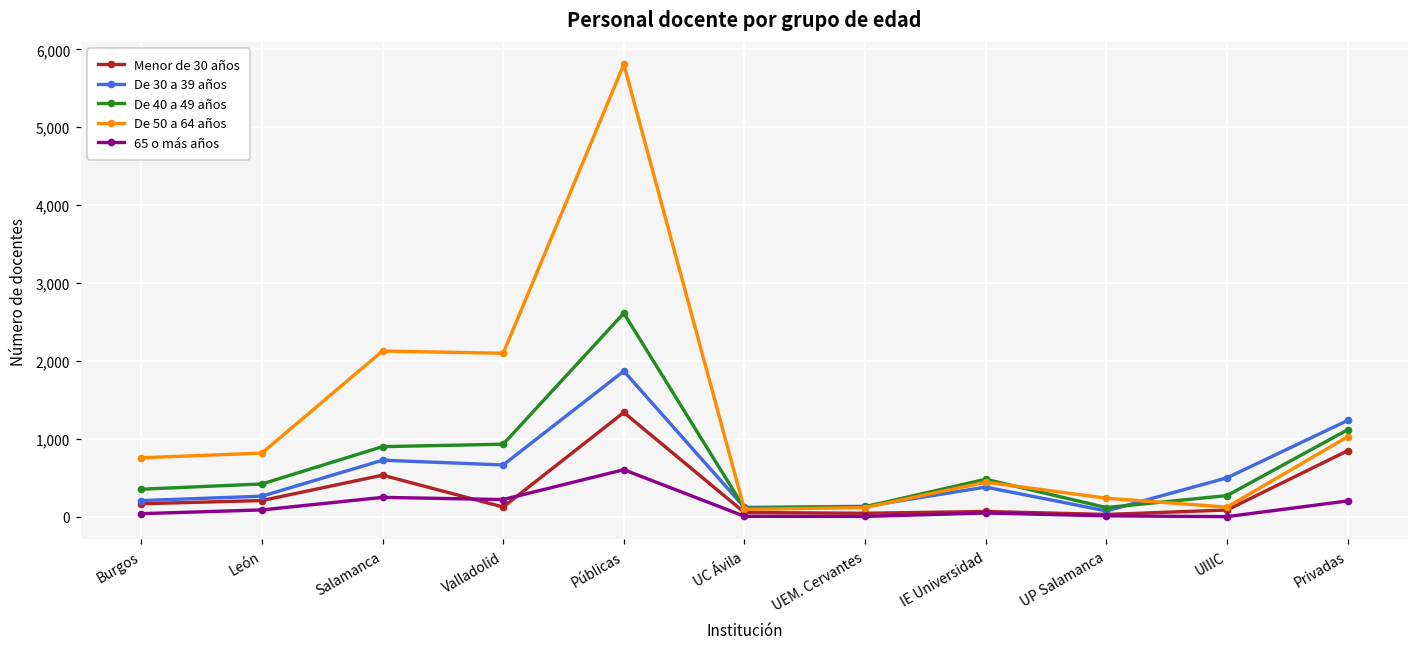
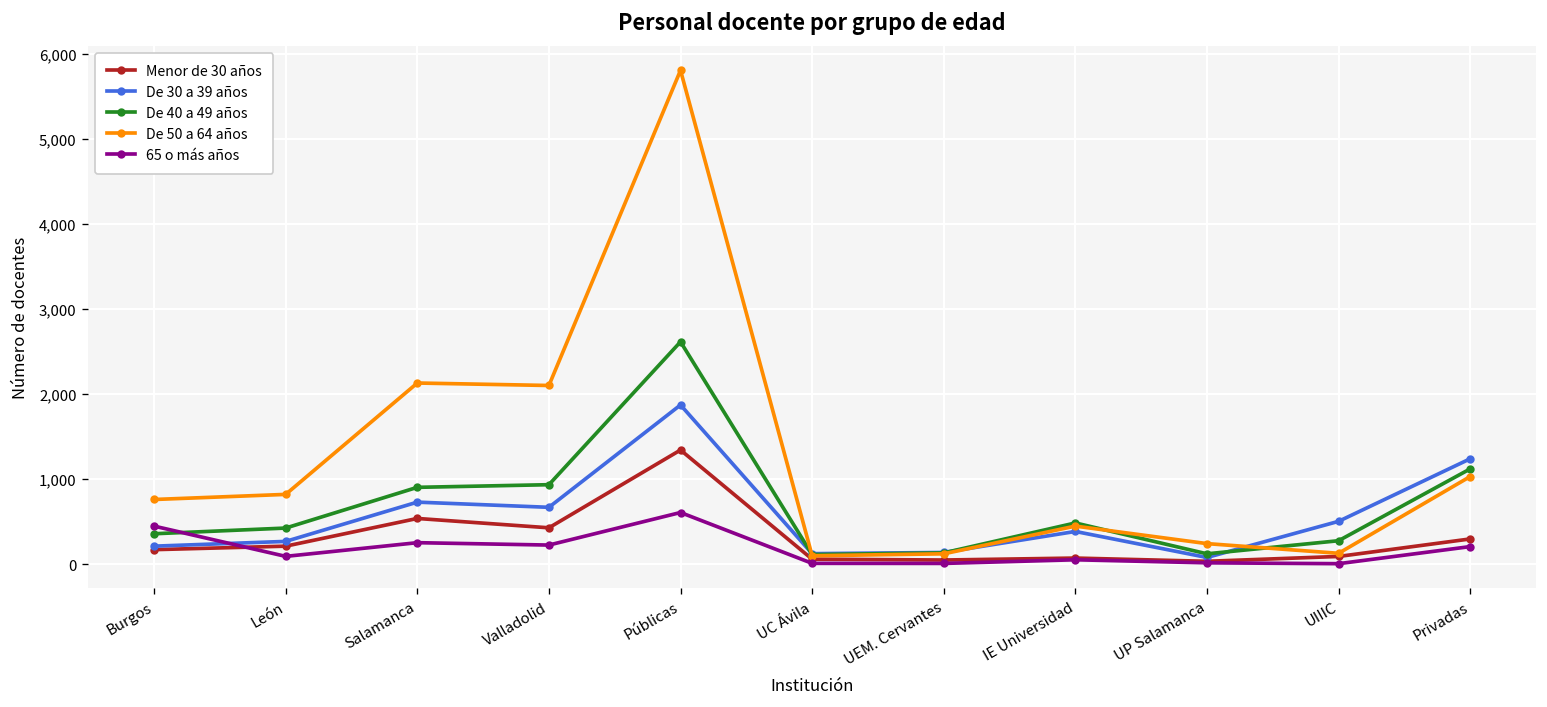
65 o más años, Burgos: 0 -> 400
Menor de 30 años, Valladolid: 100 -> 400
Menor de 30 años, Privadas: 900 -> 300
